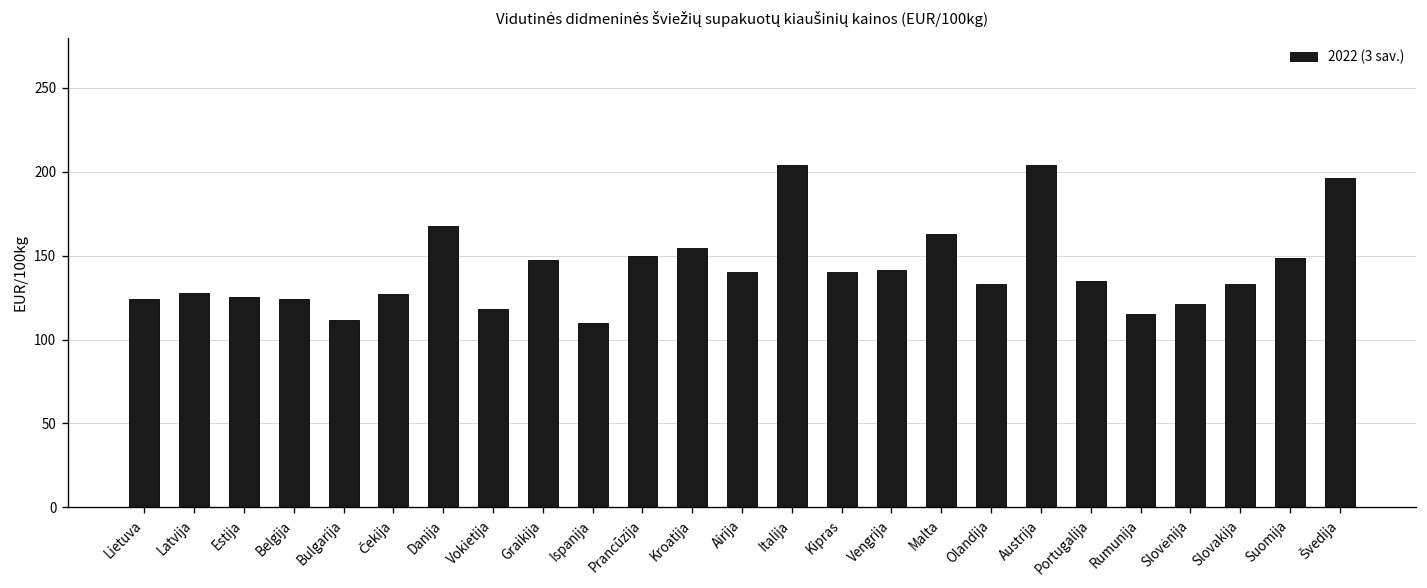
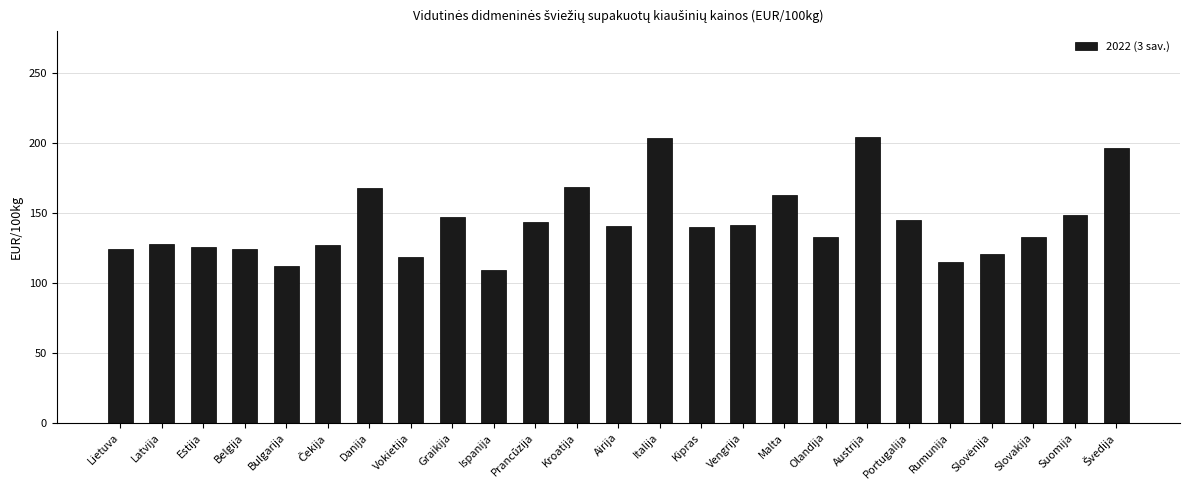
Prancūzija: 150 -> 143
Kroatija: 155 -> 169
Portugalija: 135 -> 145
